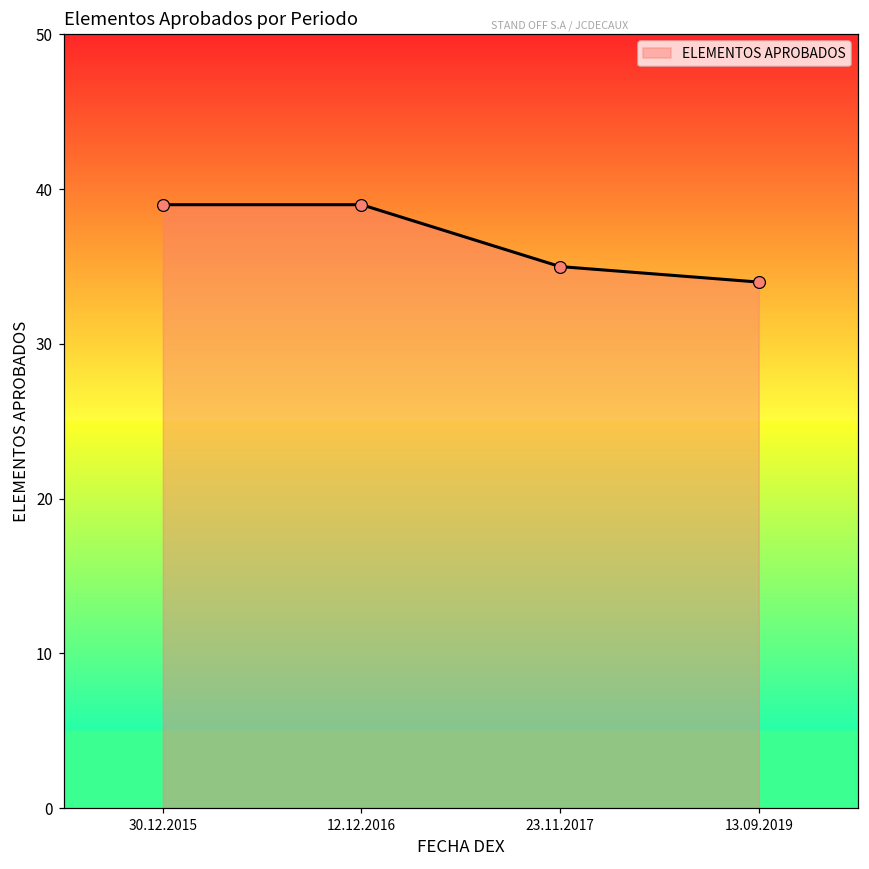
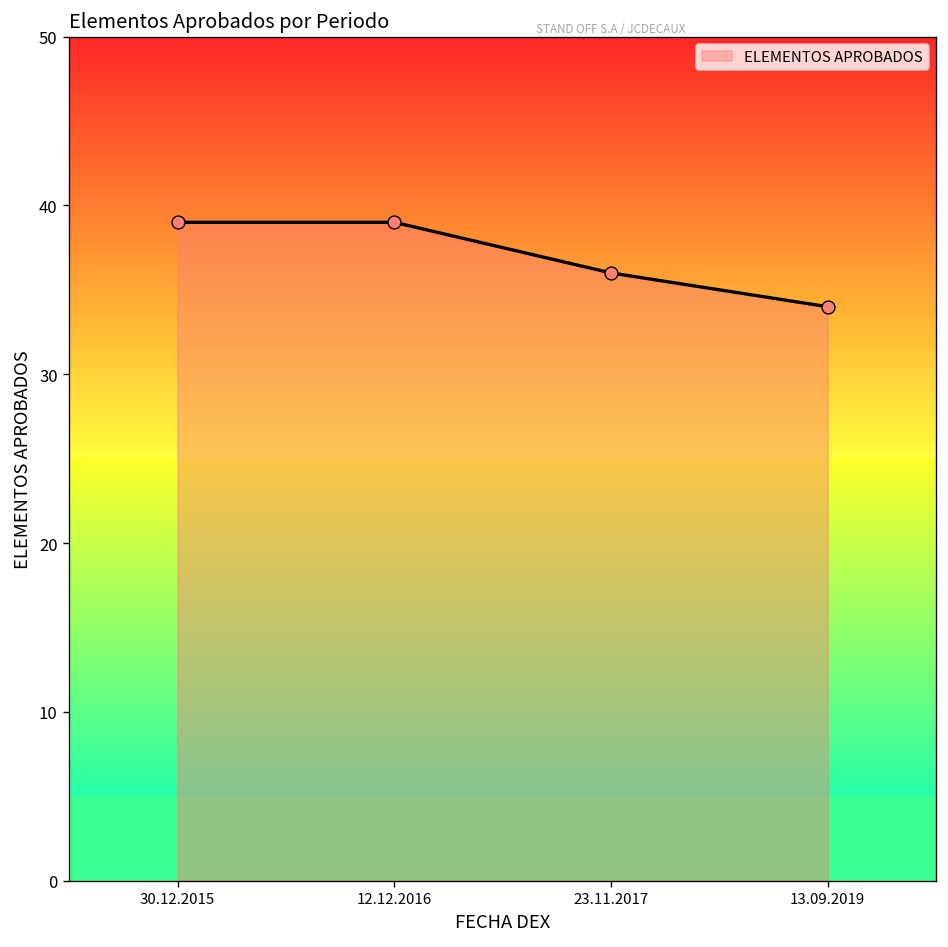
23.11.2017: 35 -> 36
